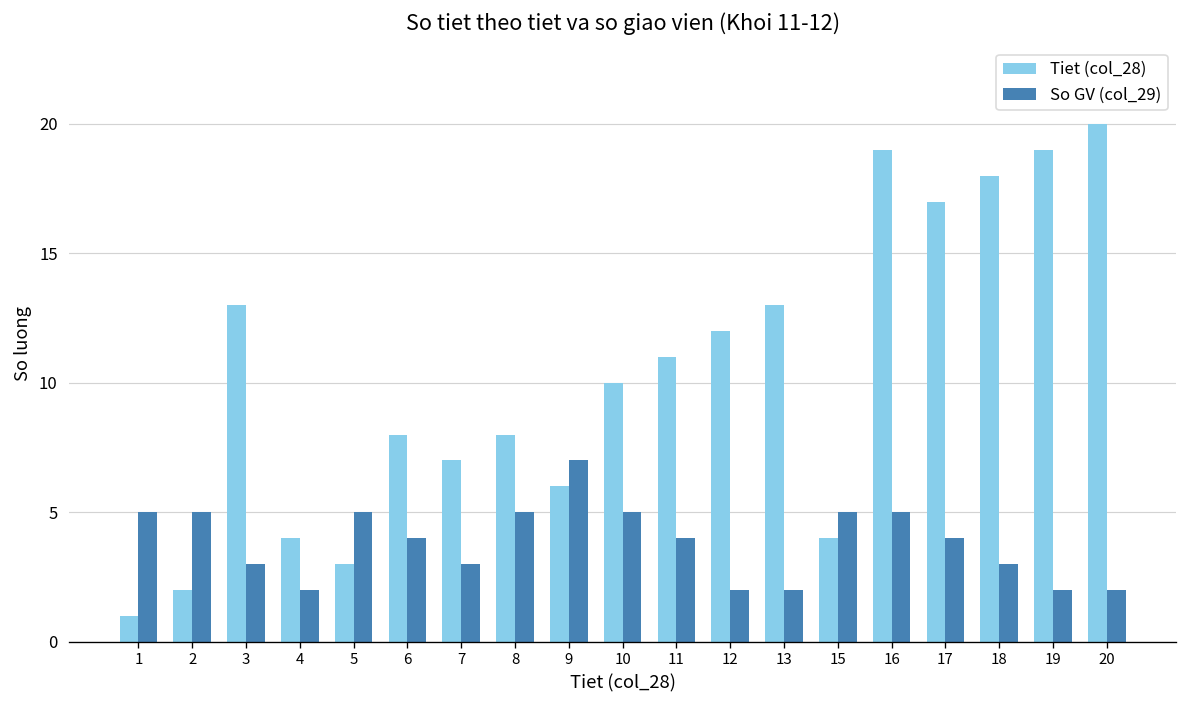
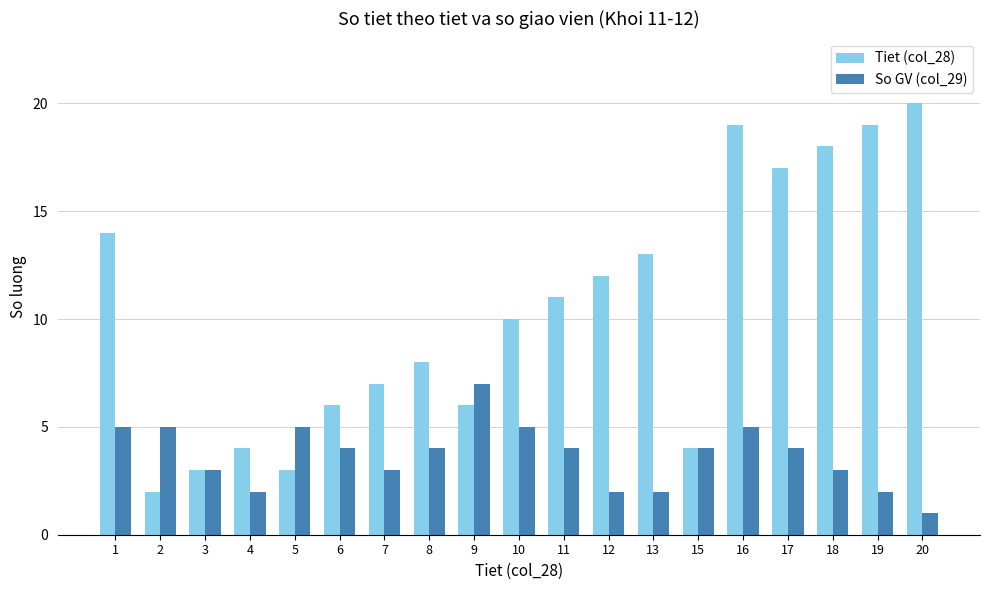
Tiet (col_28), 1: 1 -> 14
Tiet (col_28), 3: 13 -> 3
Tiet (col_28), 6: 8 -> 6
So GV (col_29), 8: 5 -> 4
So GV (col_29), 15: 5 -> 4
So GV (col_29), 20: 2 -> 1
